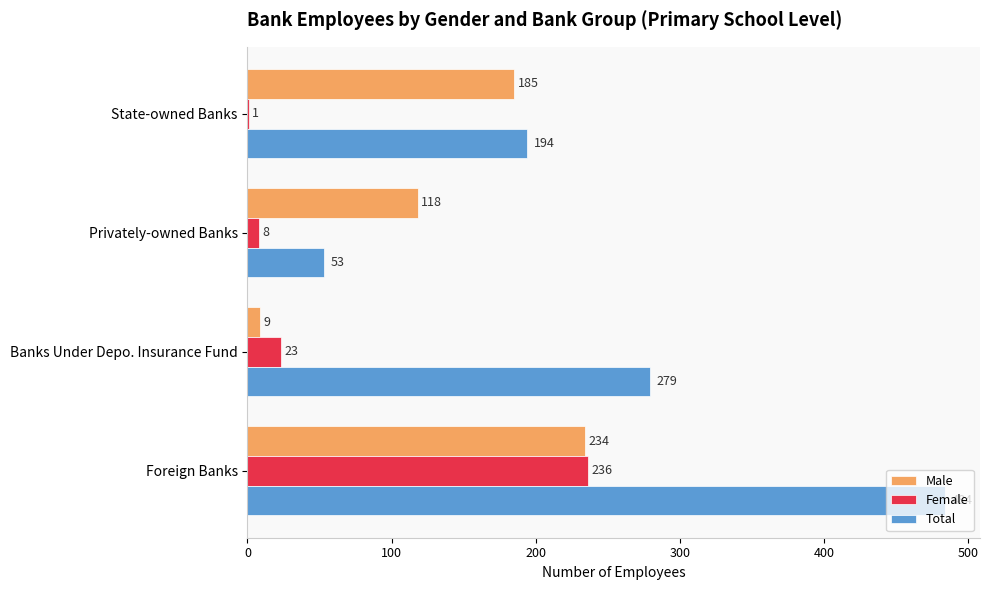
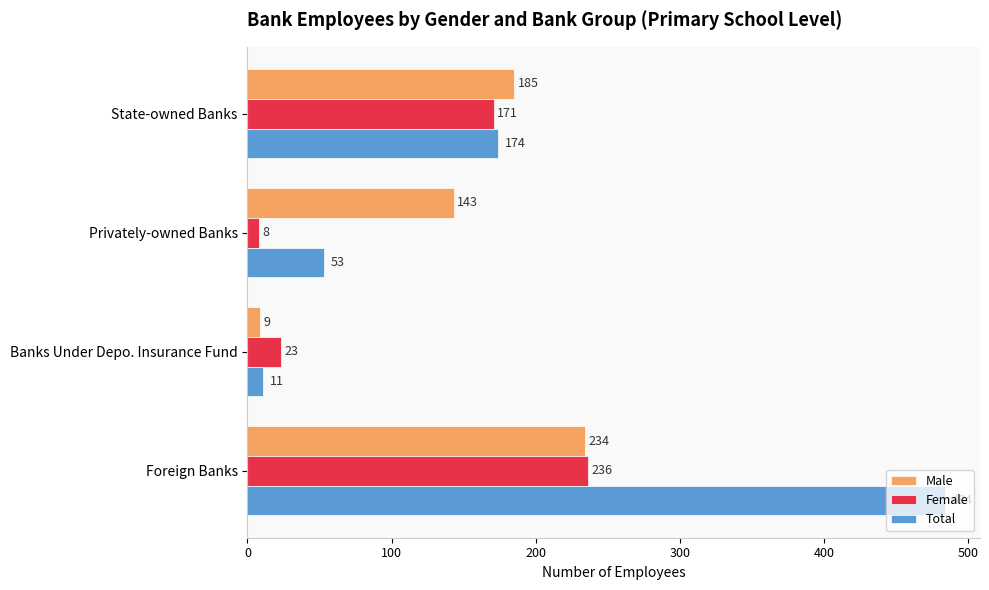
Female, State-owned Banks: 1 -> 171
Total, State-owned Banks: 194 -> 174
Male, Privately-owned Banks: 118 -> 143
Total, Banks Under Depo. Insurance Fund: 279 -> 11
